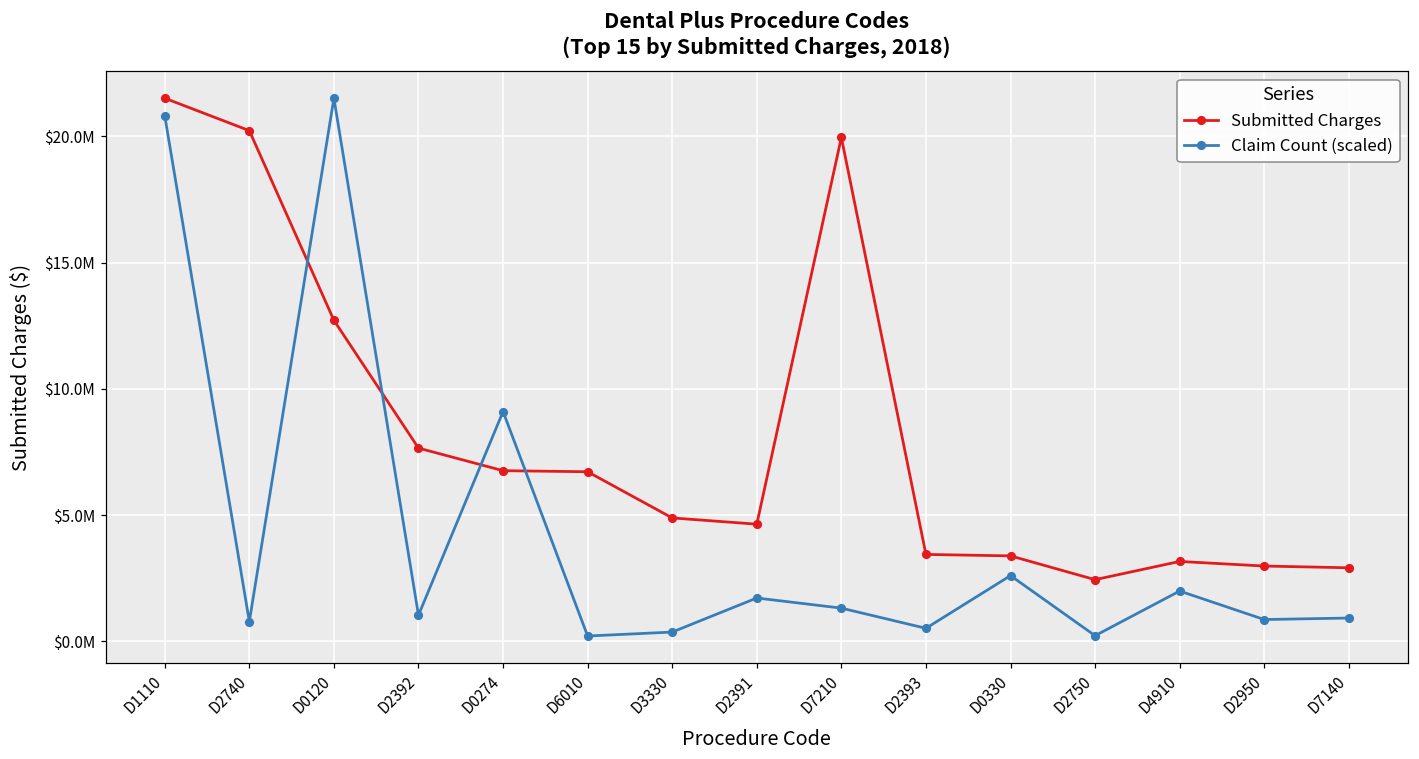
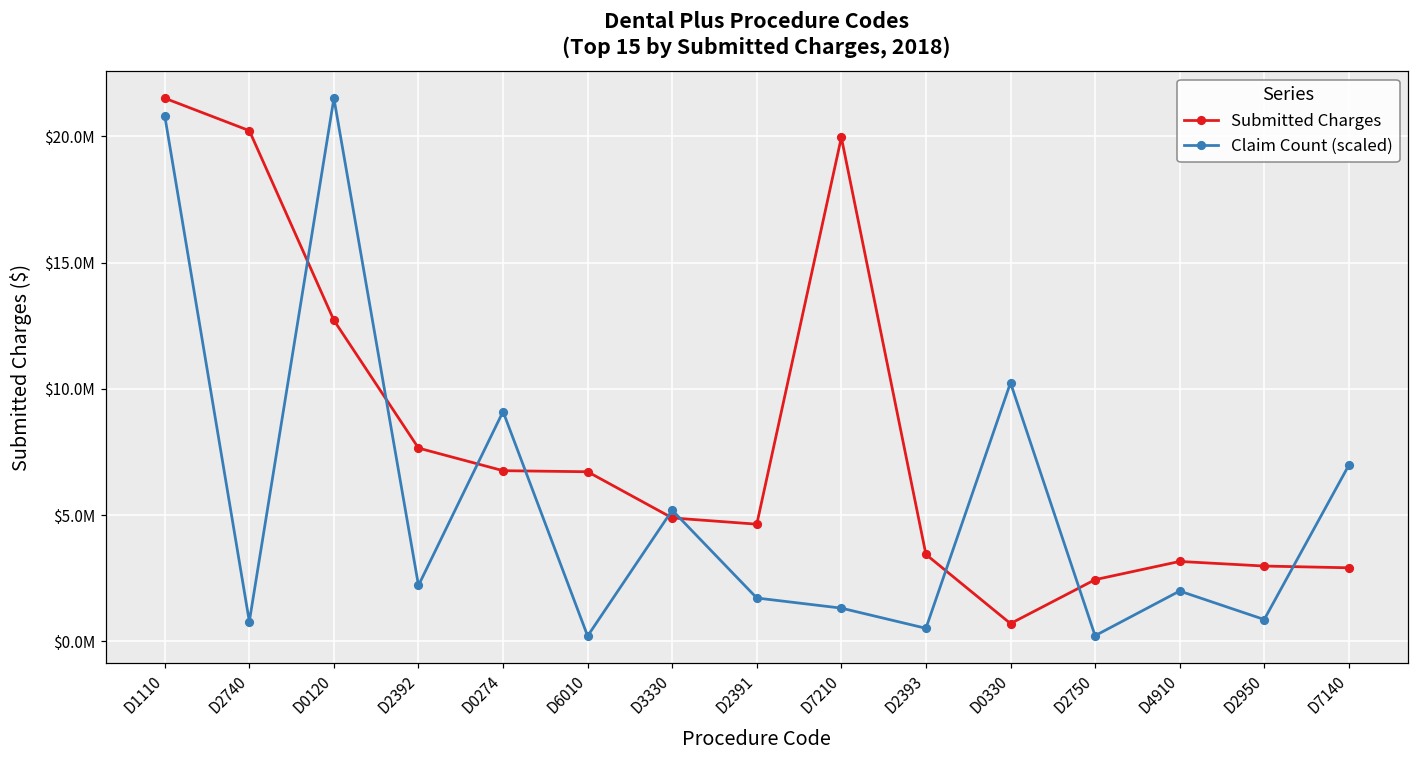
Claim Count (scaled), D2392: $1000000 -> $2200000
Claim Count (scaled), D3330: $400000 -> $5200000
Submitted Charges, D0330: $3400000 -> $700000
Claim Count (scaled), D0330: $2600000 -> $10200000
Claim Count (scaled), D7140: $900000 -> $7000000
